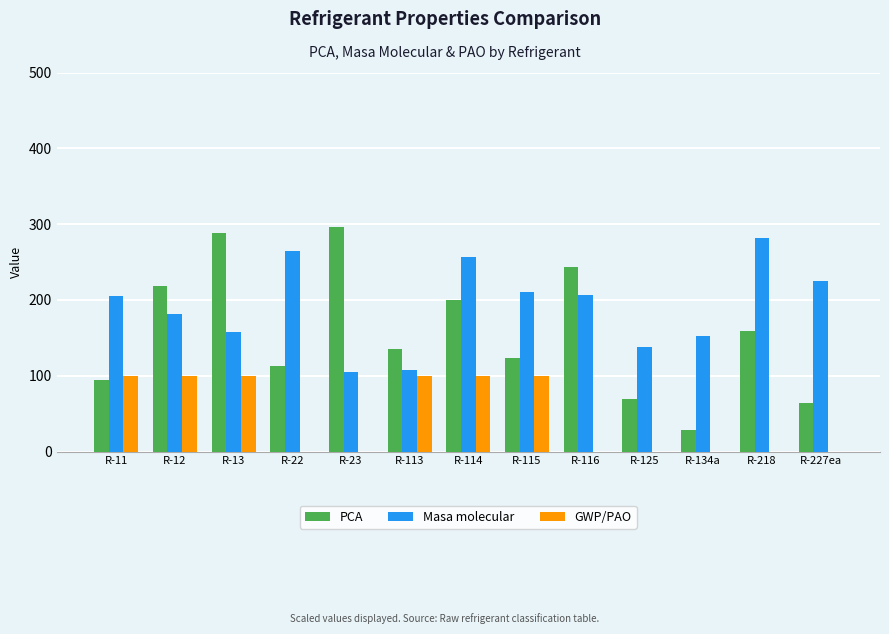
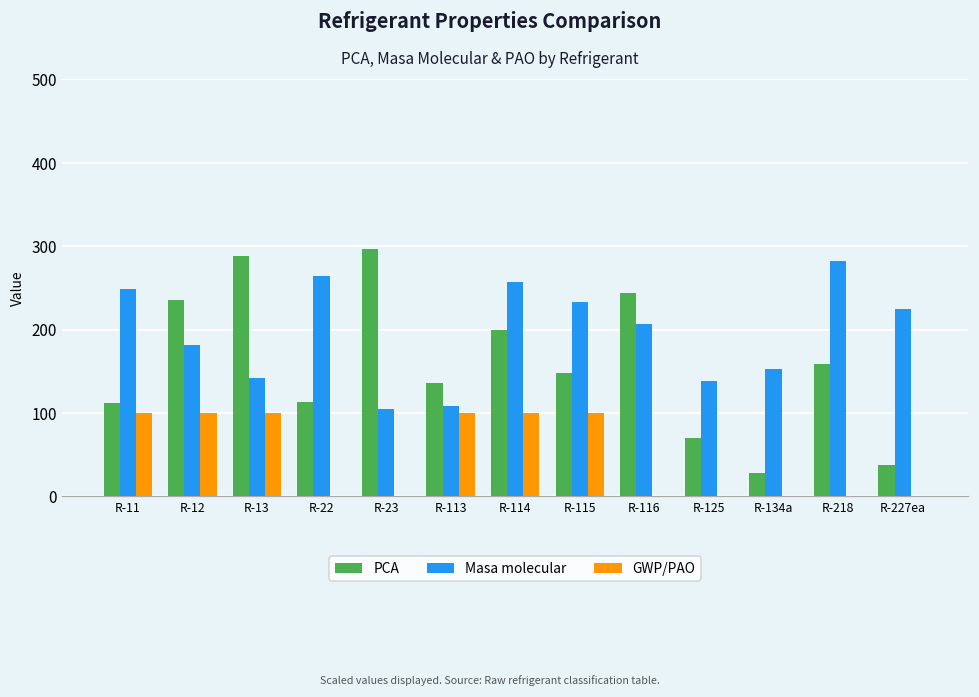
PCA, R-11: 100 -> 110
Masa molecular, R-11: 210 -> 250
PCA, R-12: 220 -> 240
Masa molecular, R-13: 160 -> 140
PCA, R-115: 120 -> 150
Masa molecular, R-115: 210 -> 230
PCA, R-227ea: 60 -> 40
